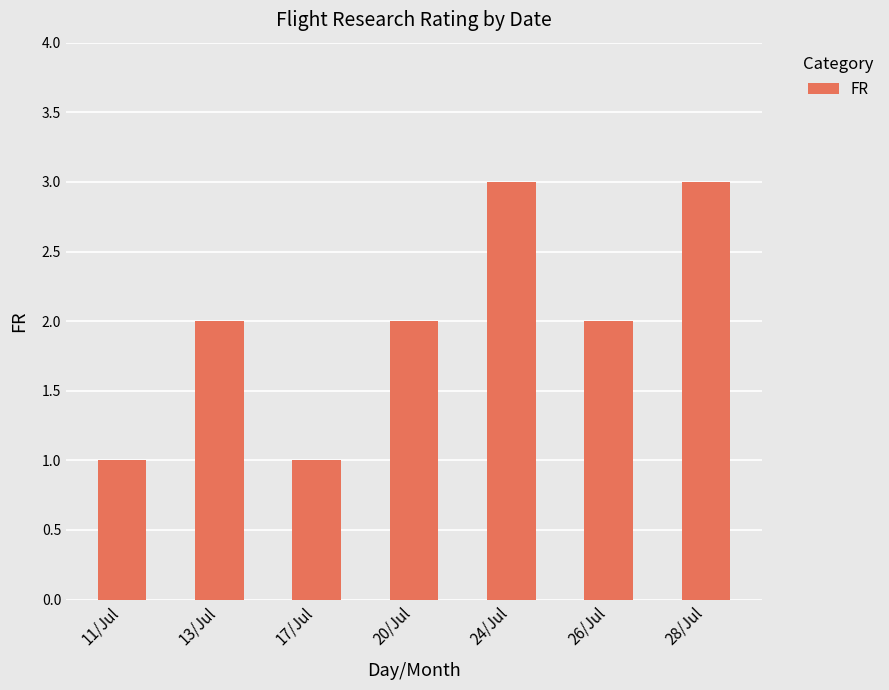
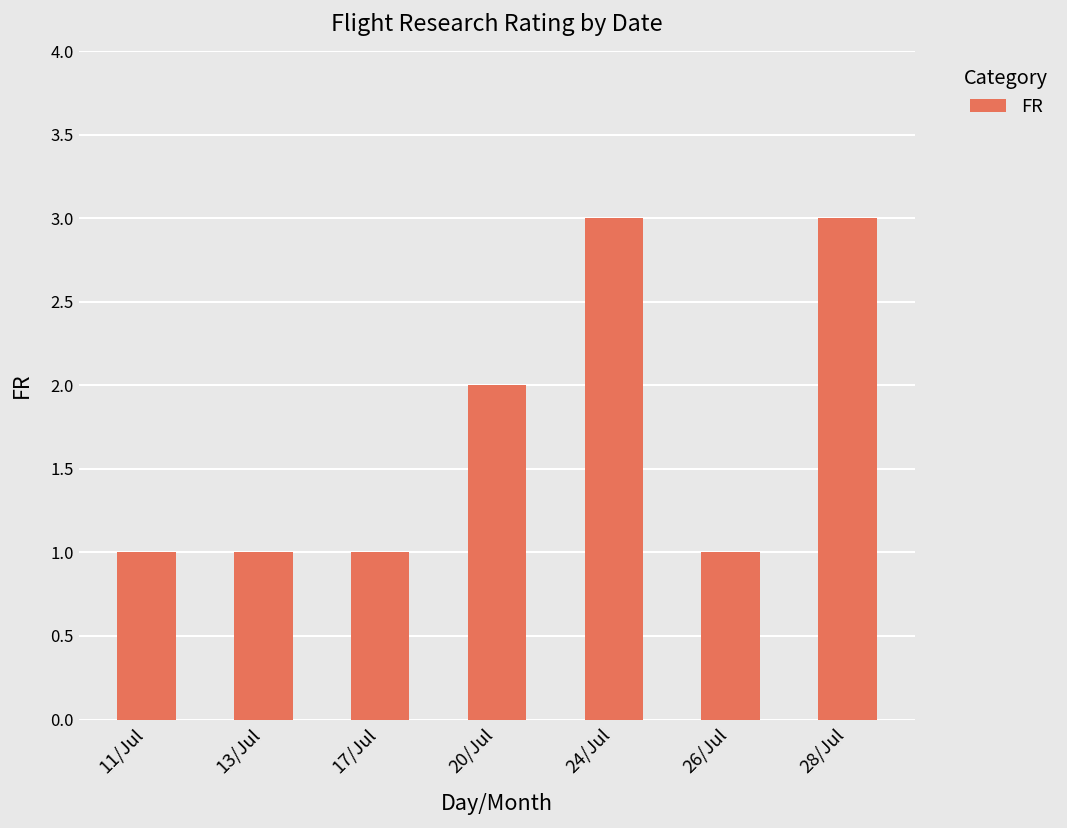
13/Jul: 2 -> 1
26/Jul: 2 -> 1
